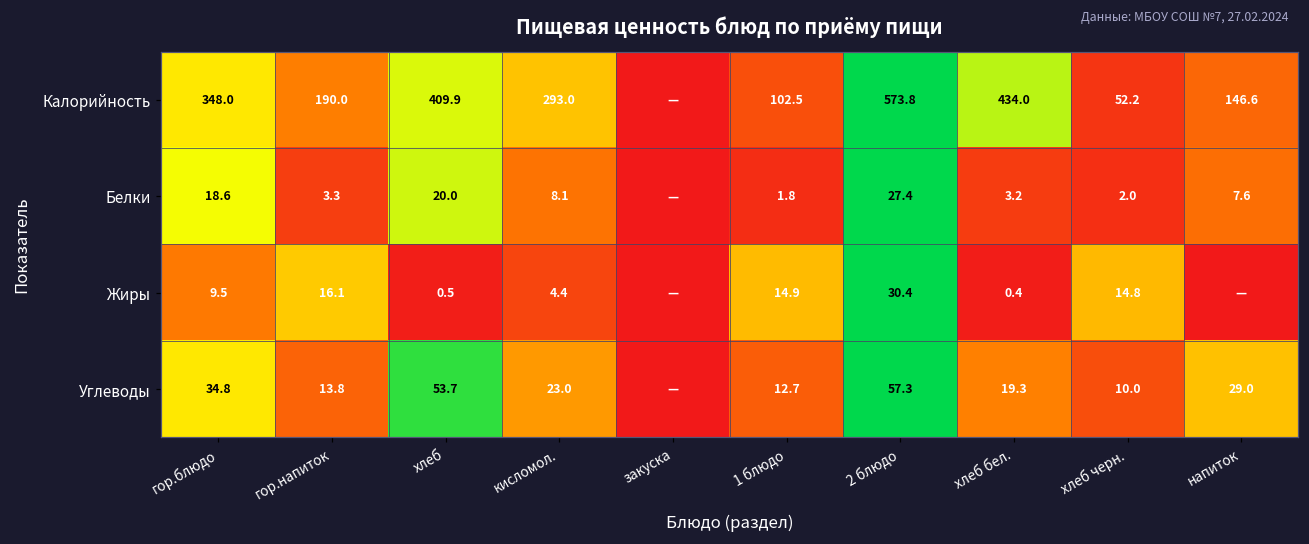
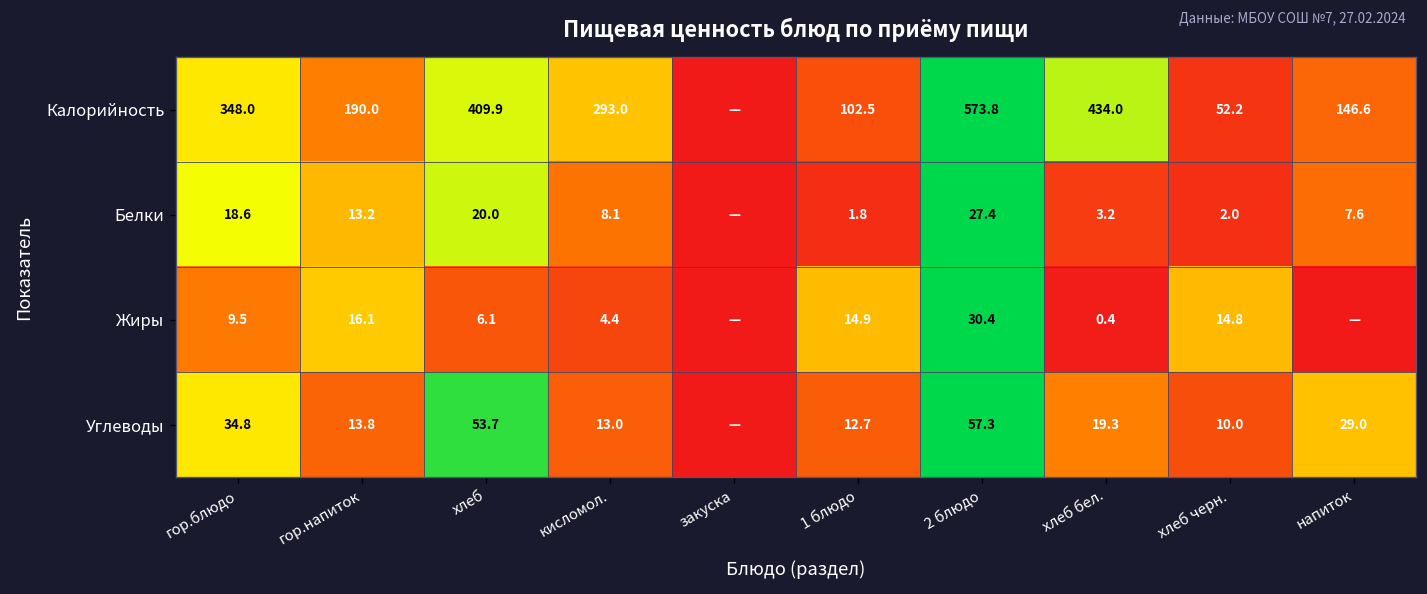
Белки, гор.напиток: 3.3 -> 13.2
Жиры, хлеб: 0.5 -> 6.1
Углеводы, кисломол.: 23.0 -> 13.0
